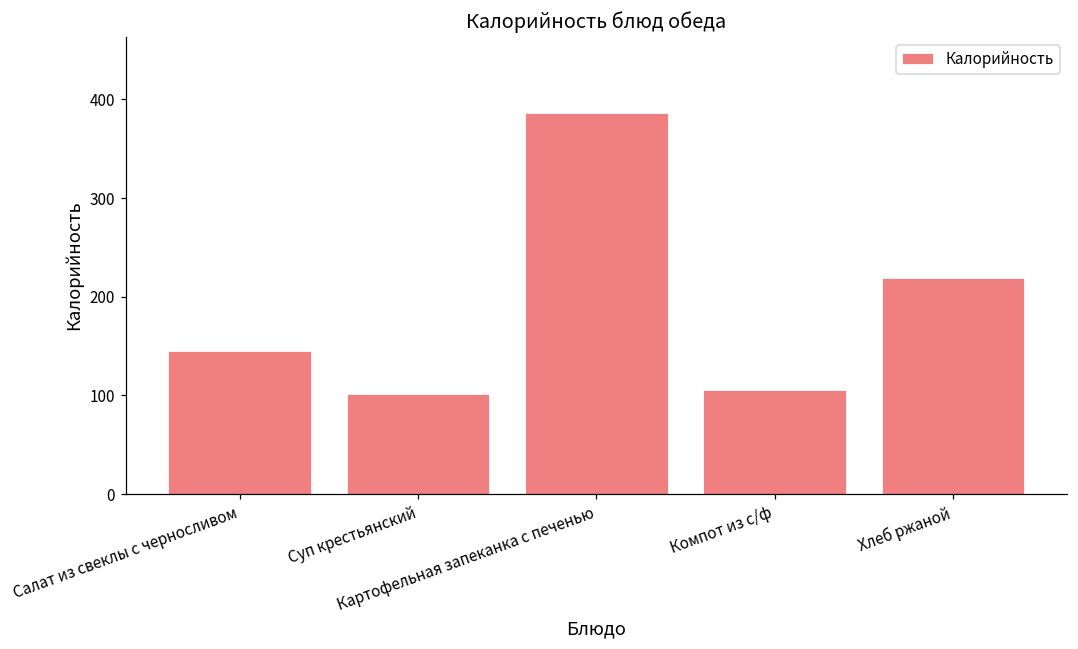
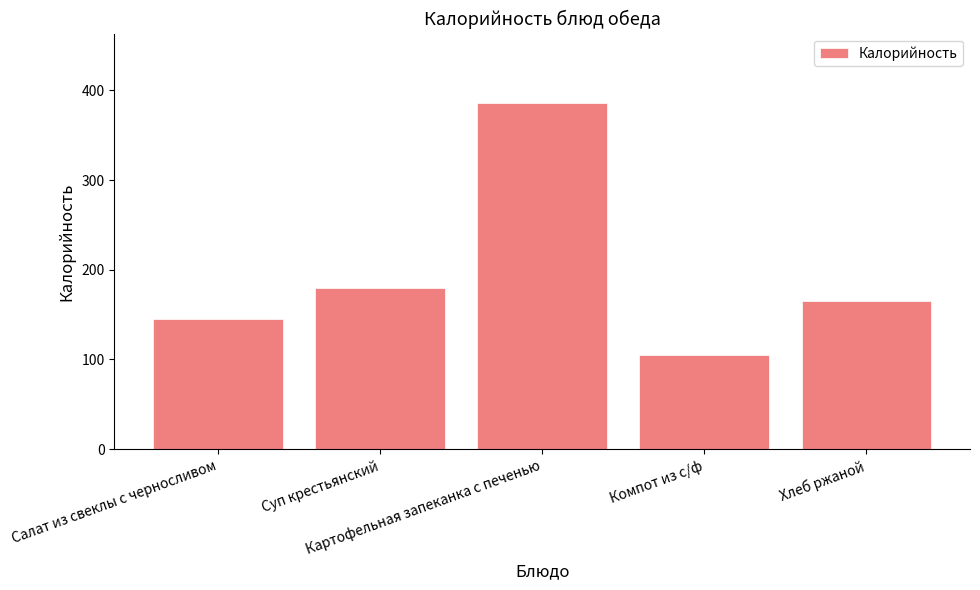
Суп крестьянский: 100 -> 180
Хлеб ржаной: 220 -> 160
